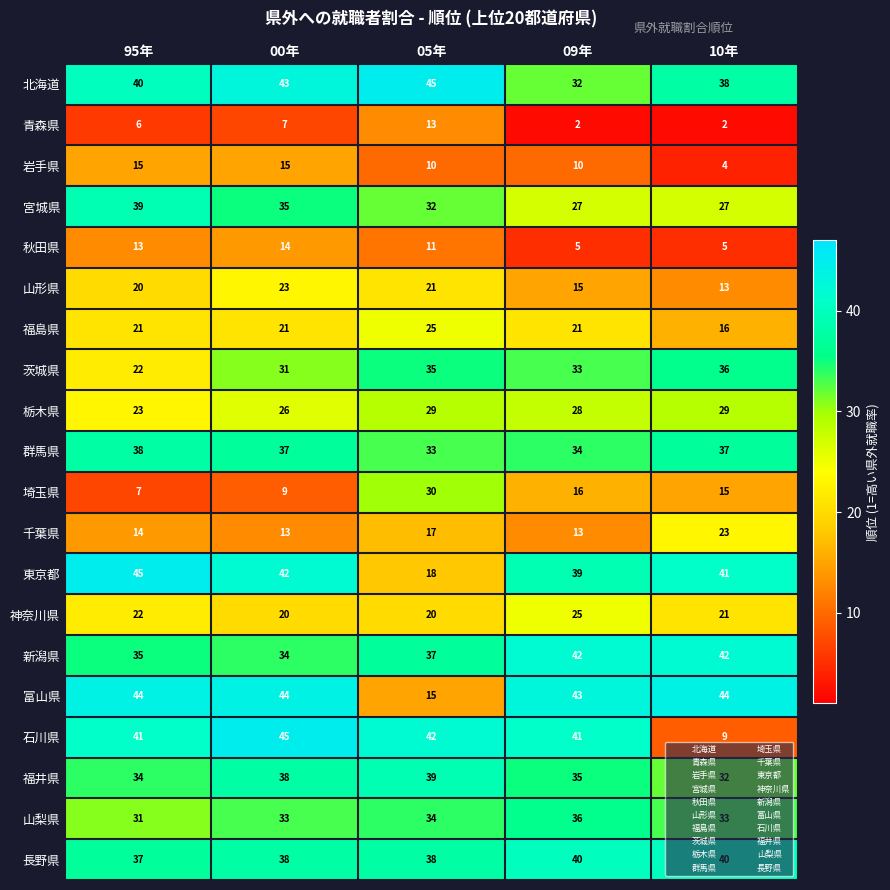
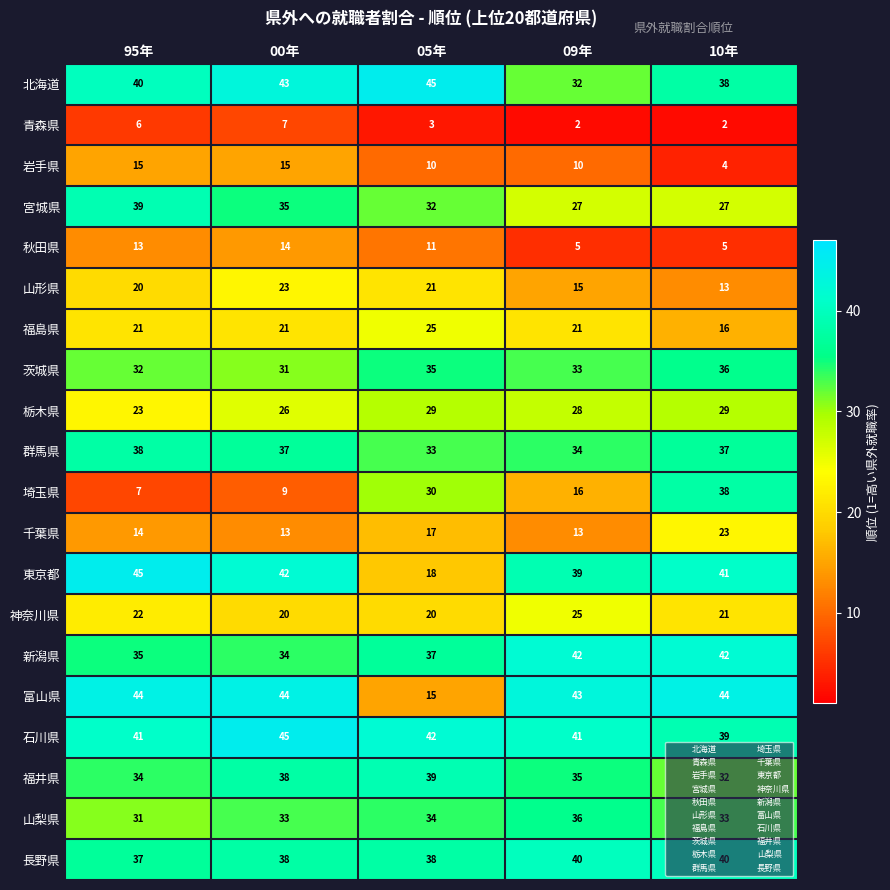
青森県, 05年: 13 -> 3
茨城県, 95年: 22 -> 32
埼玉県, 10年: 15 -> 38
石川県, 10年: 9 -> 39
